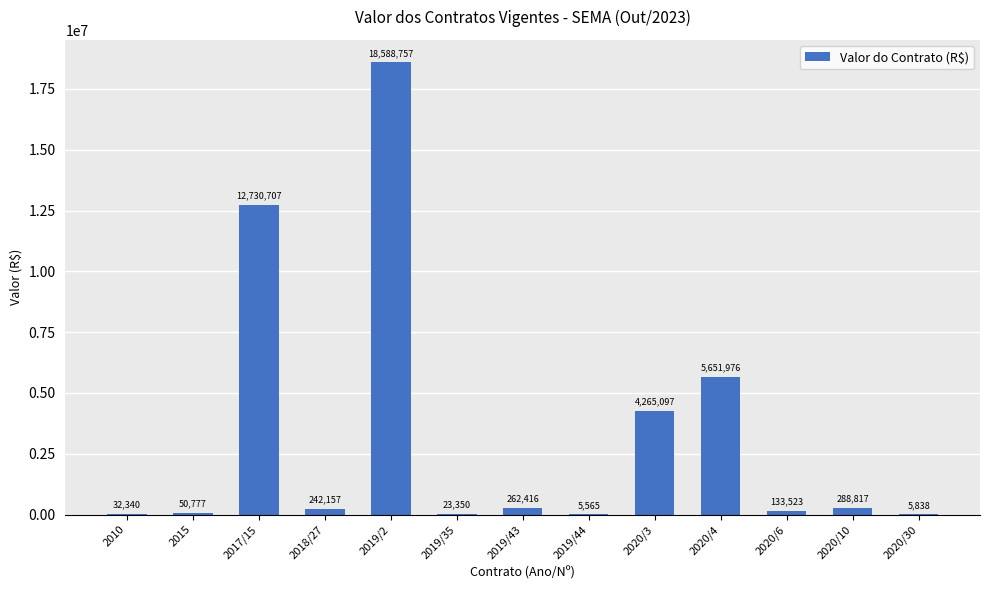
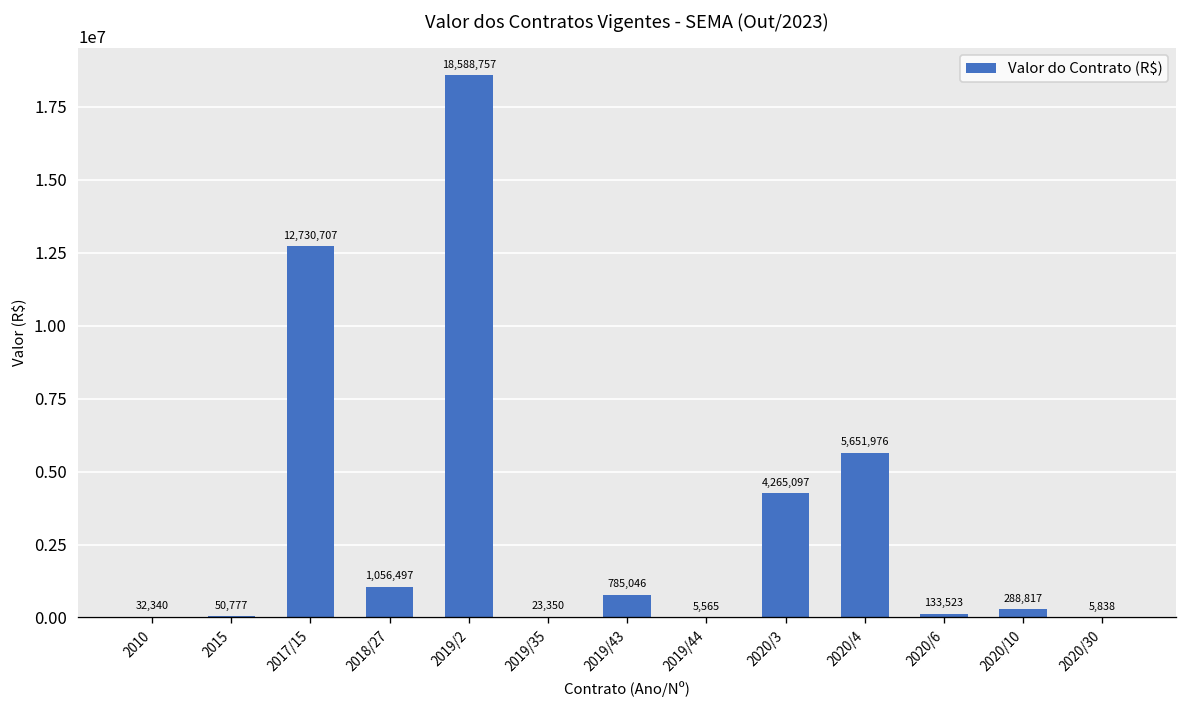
2018/27: 242,157 -> 1,056,497
2019/43: 262,416 -> 785,046
